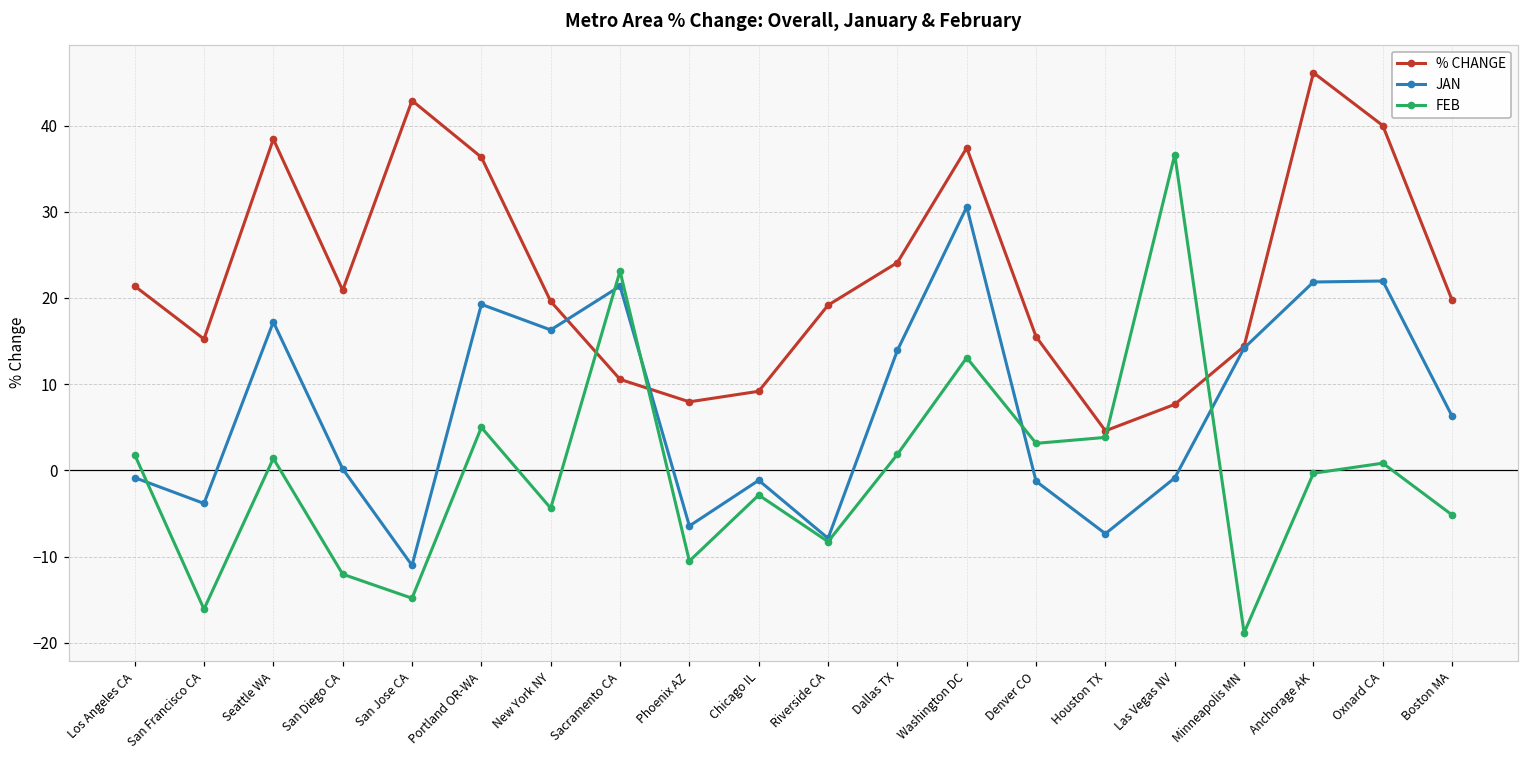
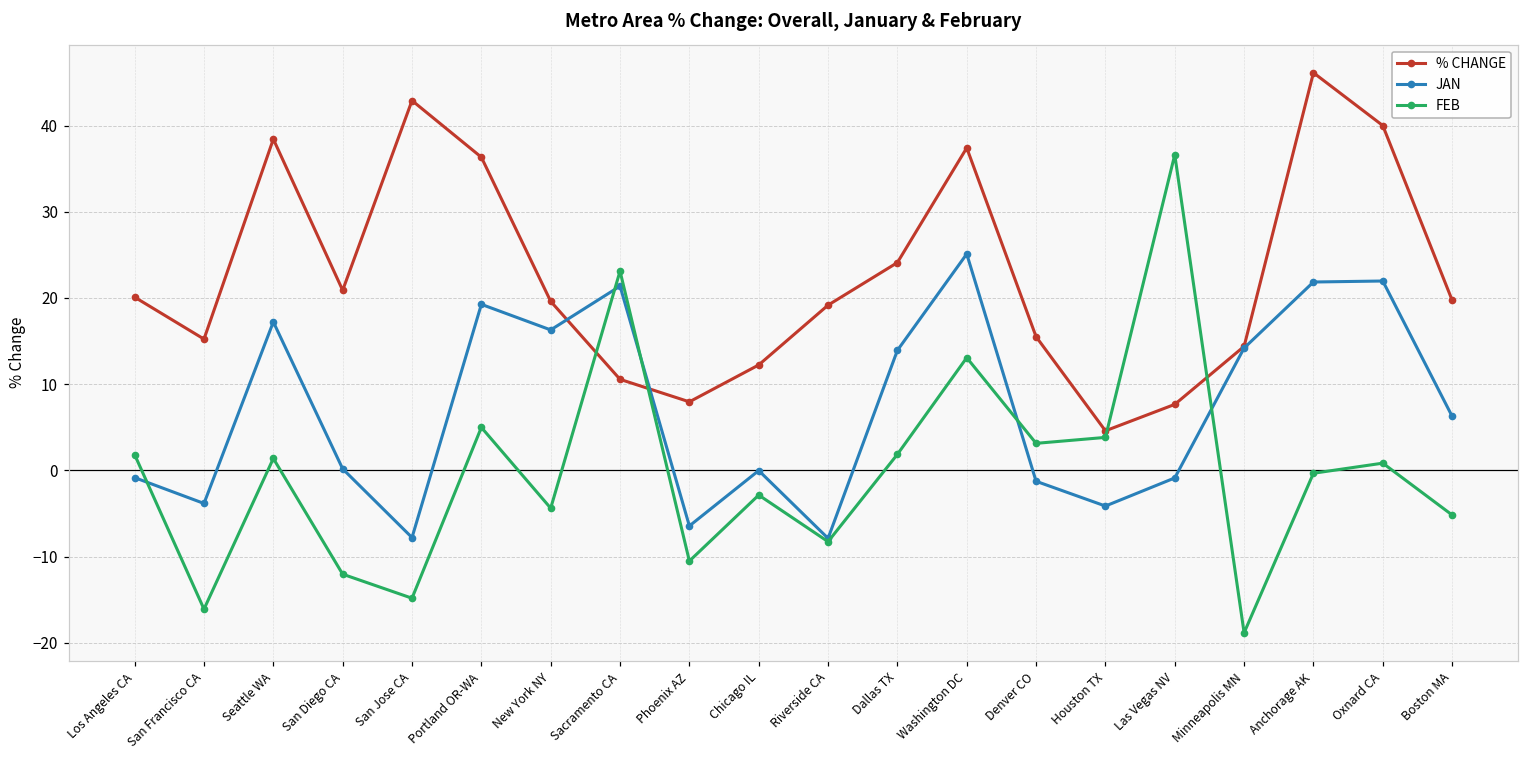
% CHANGE, Los Angeles CA: 21 -> 20
JAN, San Jose CA: -11 -> -8
% CHANGE, Chicago IL: 9 -> 12
JAN, Chicago IL: -1 -> 0
JAN, Washington DC: 31 -> 25
JAN, Houston TX: -7 -> -4
